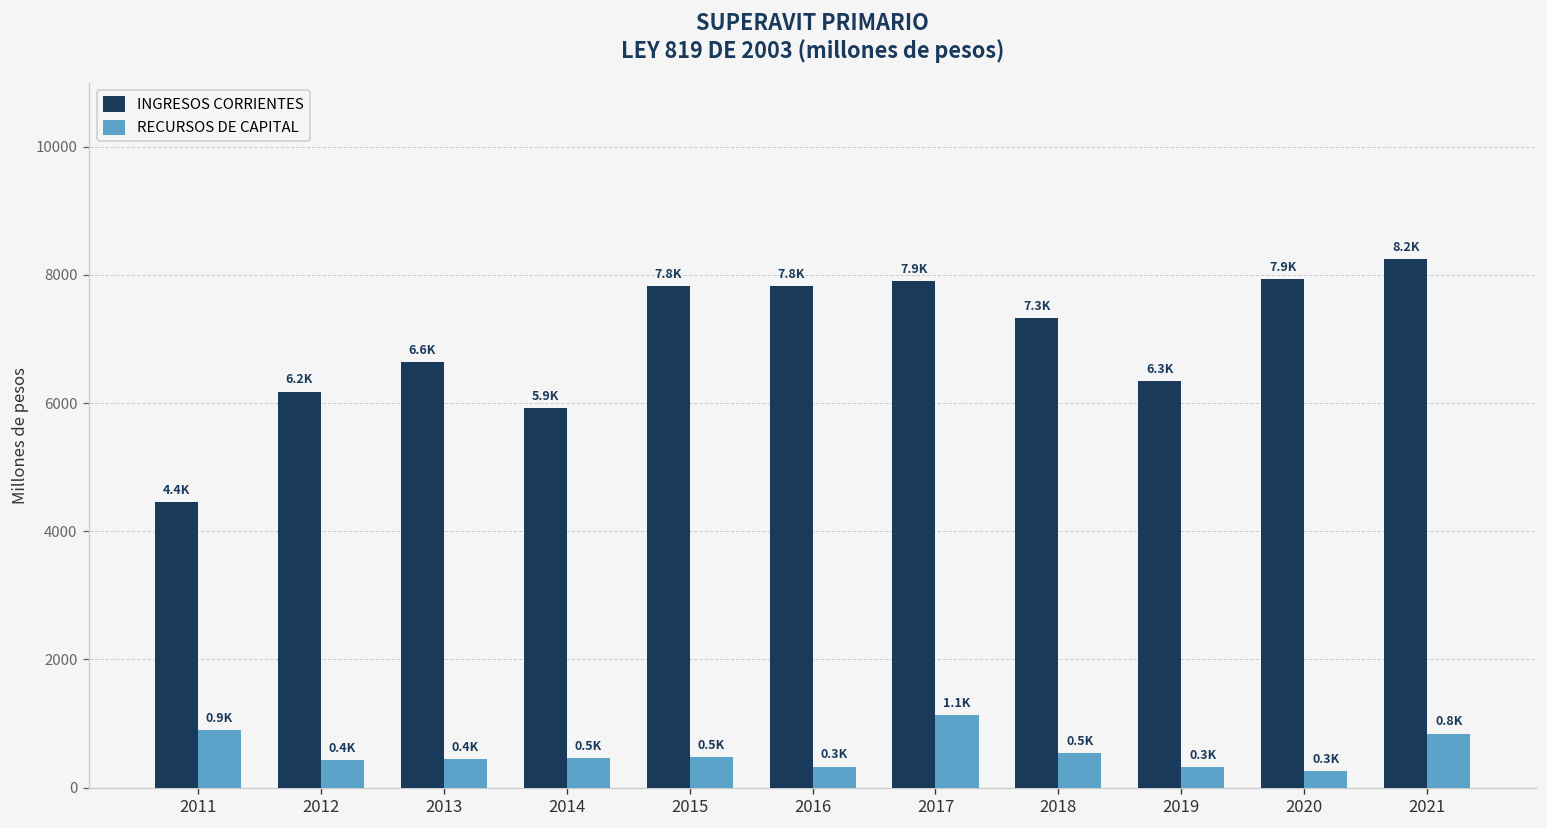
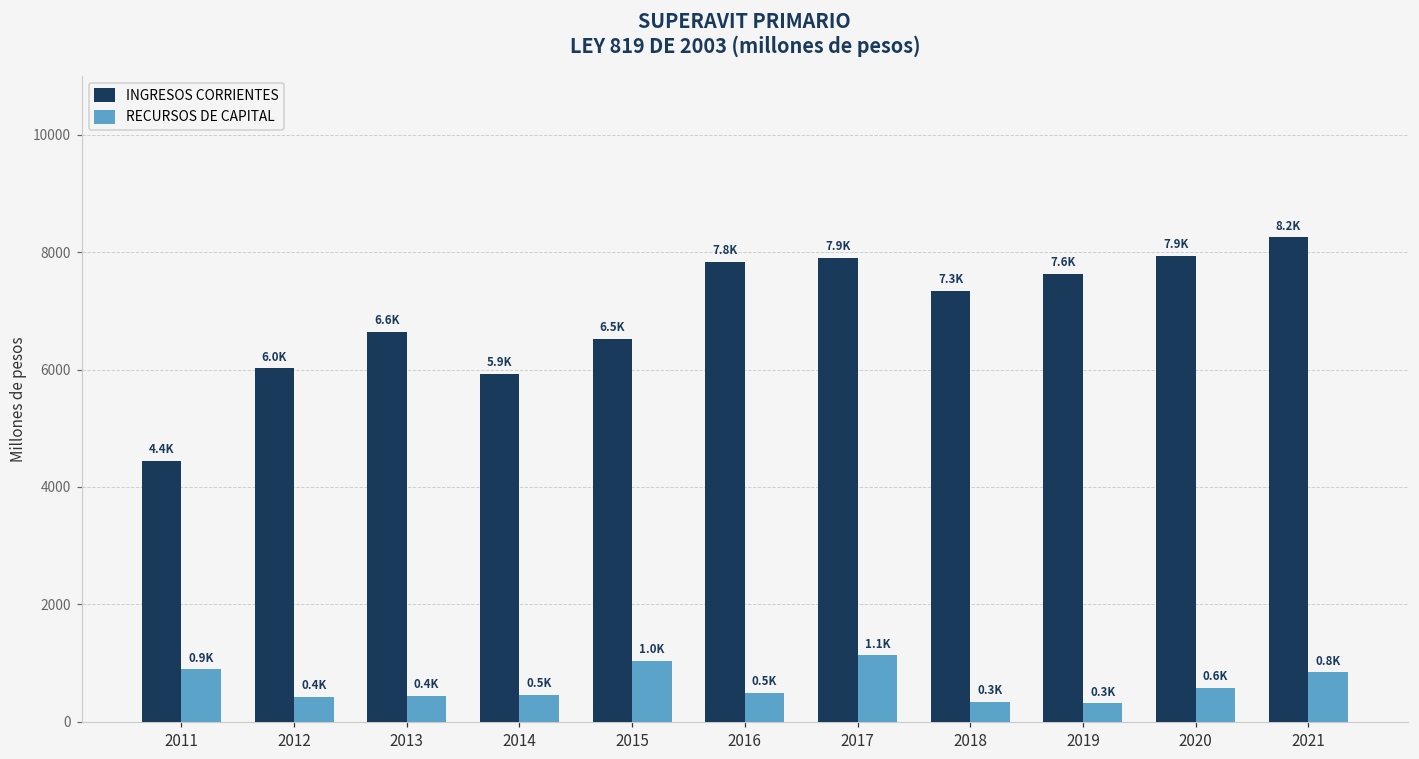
INGRESOS CORRIENTES, 2012: 6.2K -> 6.0K
INGRESOS CORRIENTES, 2015: 7.8K -> 6.5K
RECURSOS DE CAPITAL, 2015: 0.5K -> 1.0K
RECURSOS DE CAPITAL, 2016: 0.3K -> 0.5K
RECURSOS DE CAPITAL, 2018: 0.5K -> 0.3K
INGRESOS CORRIENTES, 2019: 6.3K -> 7.6K
RECURSOS DE CAPITAL, 2020: 0.3K -> 0.6K
